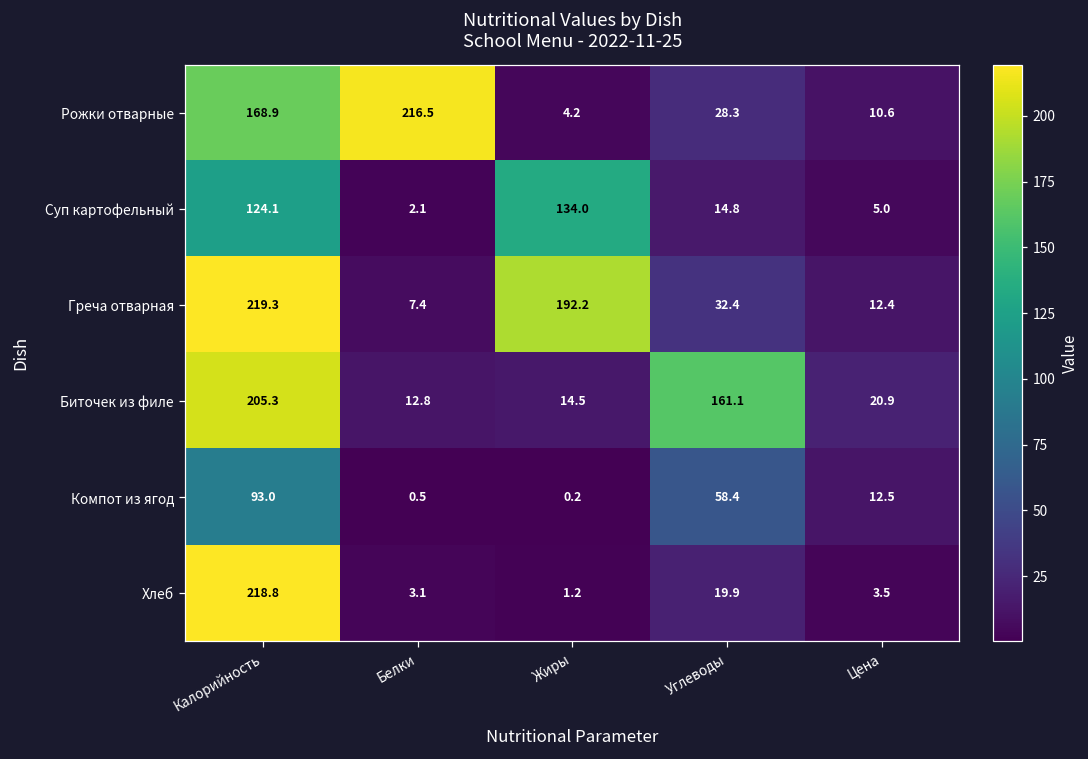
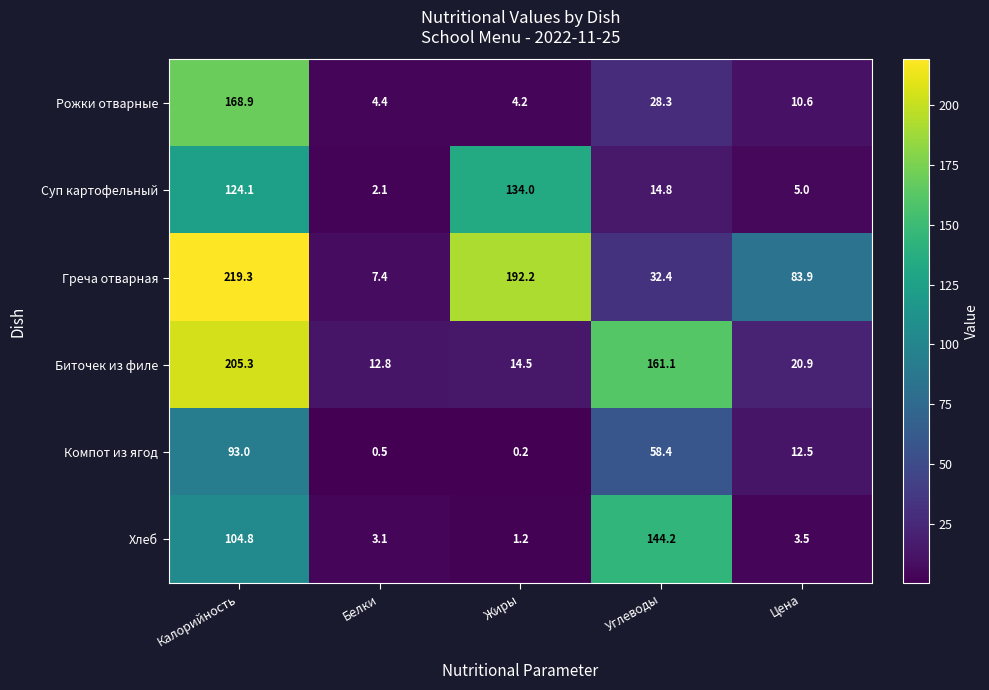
Рожки отварные, Белки: 216.5 -> 4.4
Греча отварная, Цена: 12.4 -> 83.9
Хлеб, Калорийность: 218.8 -> 104.8
Хлеб, Углеводы: 19.9 -> 144.2
